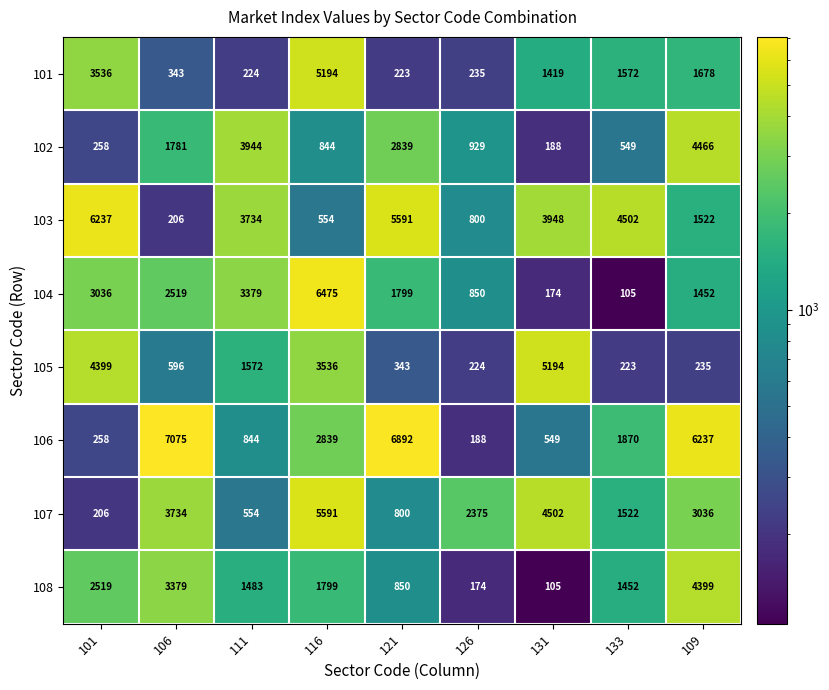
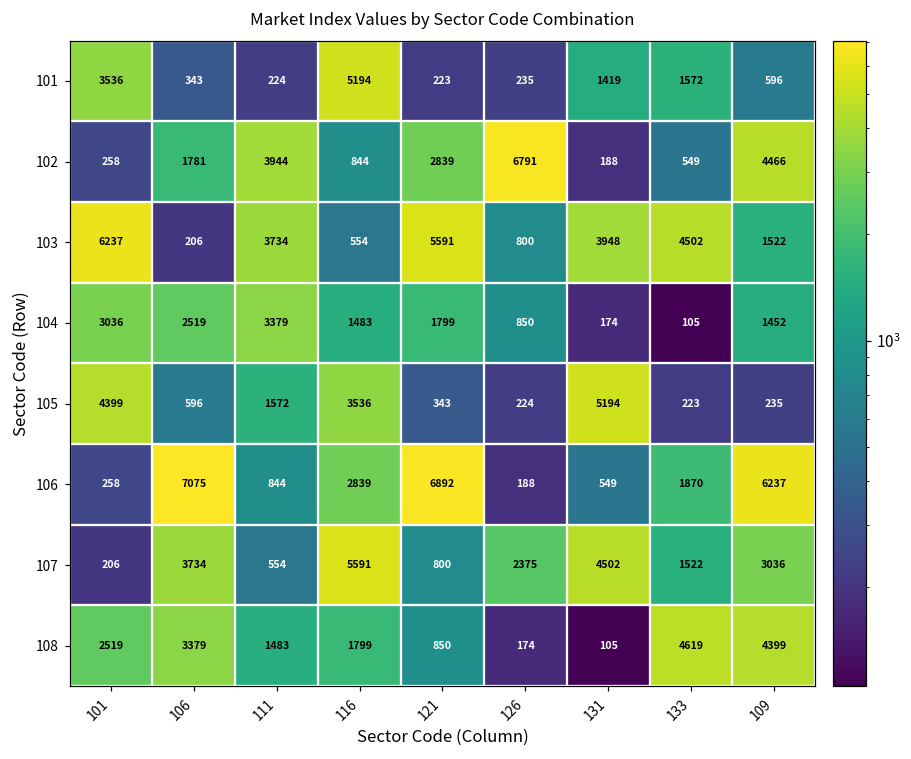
101, 109: 1678 -> 596
102, 126: 929 -> 6791
104, 116: 6475 -> 1483
108, 133: 1452 -> 4619
